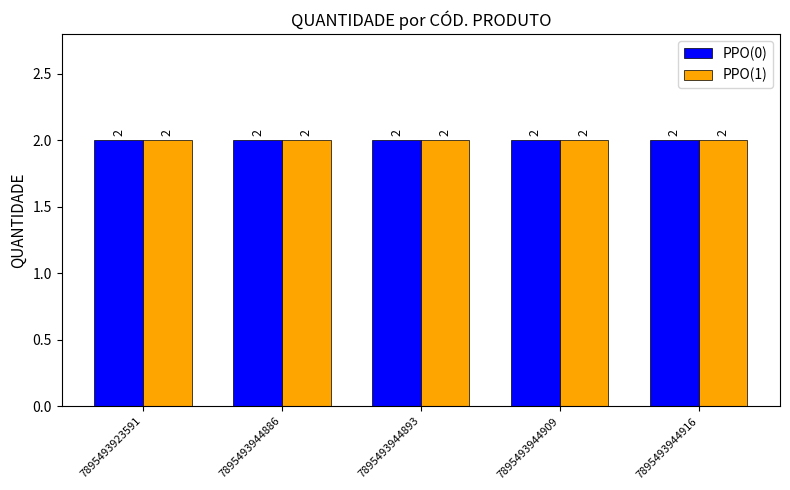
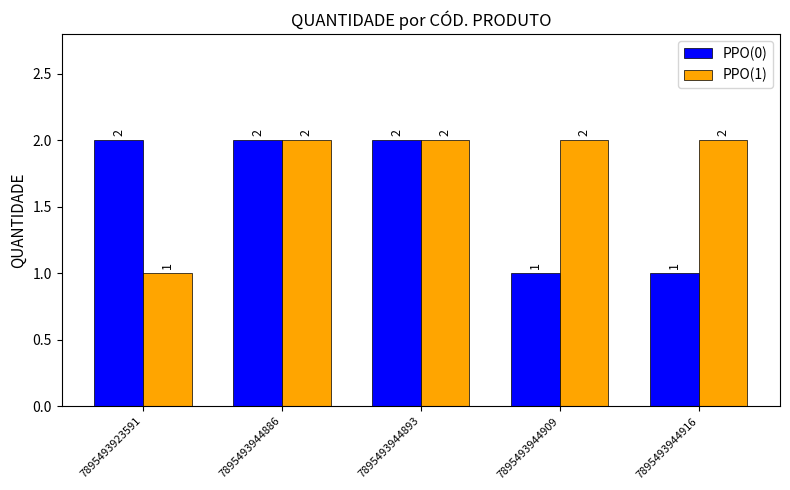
PPO(1), 7895493923591: 2 -> 1
PPO(0), 7895493944909: 2 -> 1
PPO(0), 7895493944916: 2 -> 1
